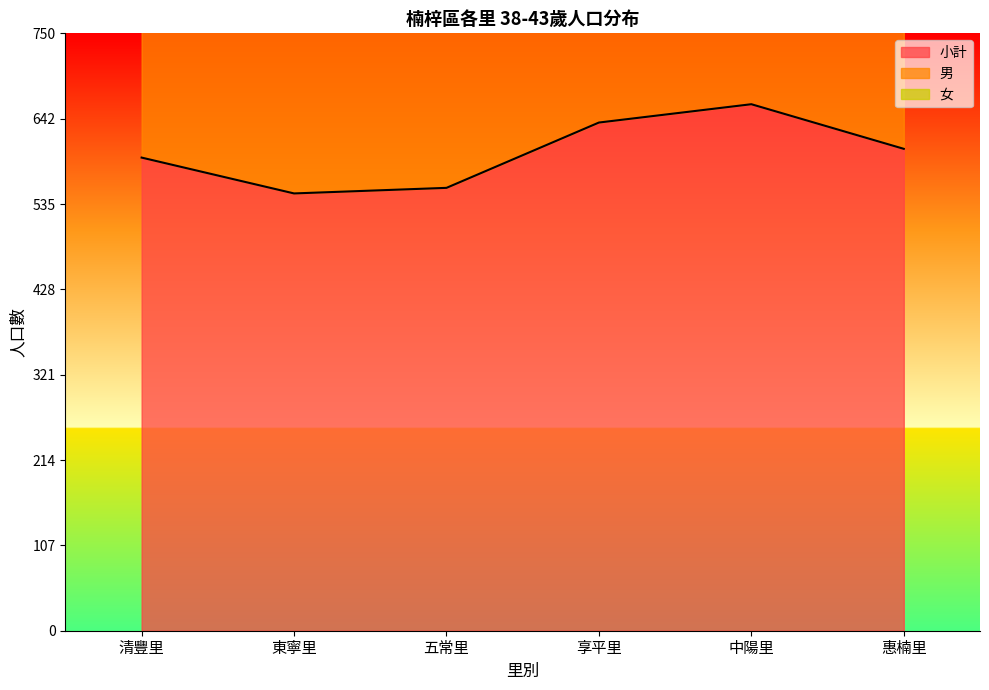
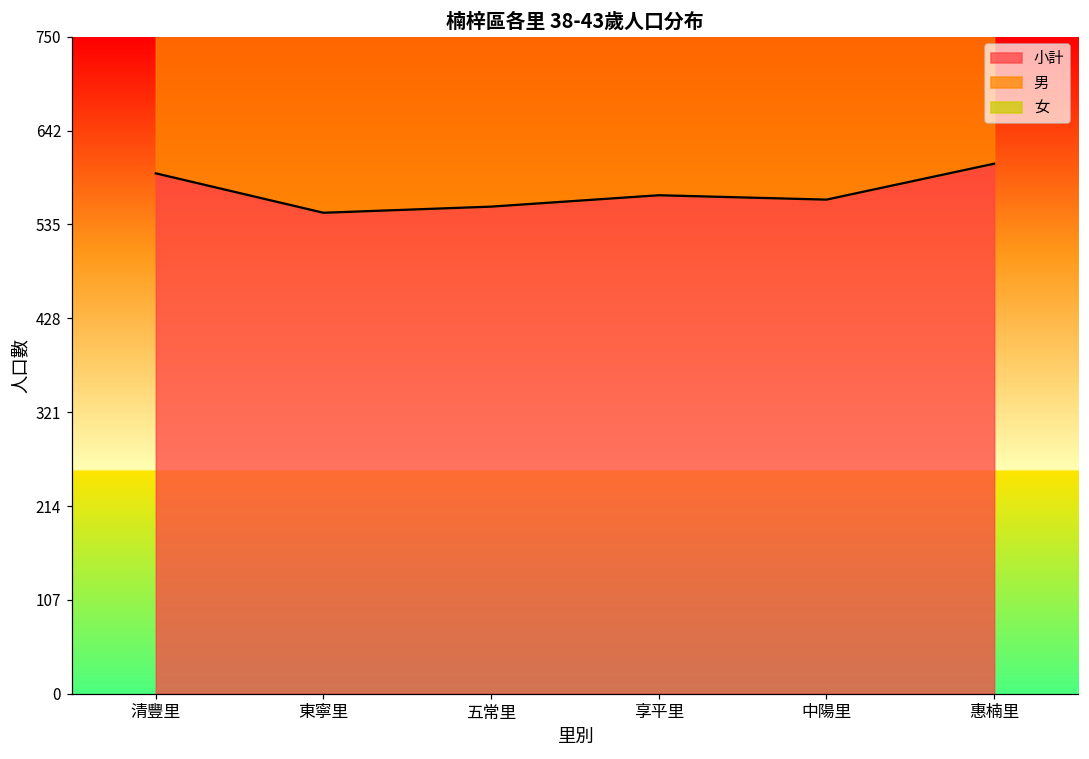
小計, 享平里: 640 -> 570
小計, 中陽里: 660 -> 560
